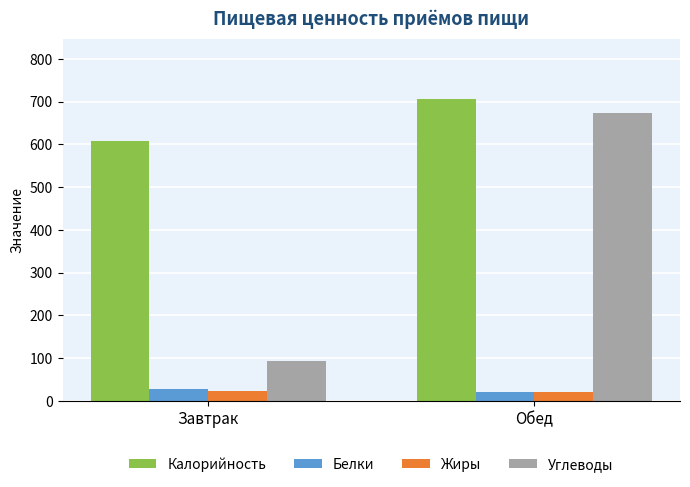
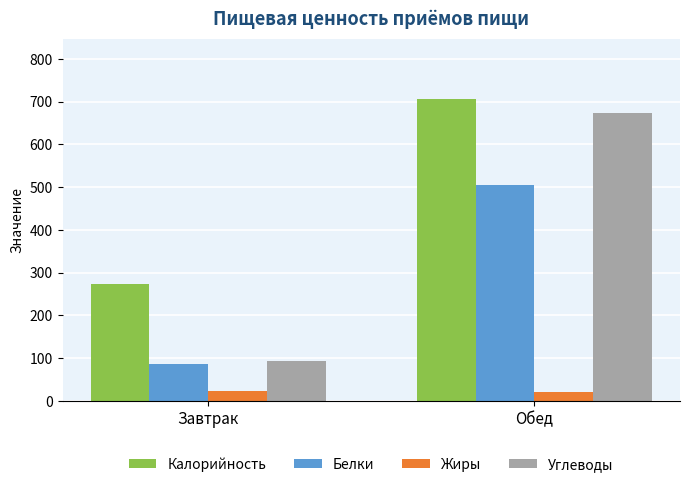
Калорийность, Завтрак: 610 -> 270
Белки, Завтрак: 30 -> 90
Белки, Обед: 20 -> 510
